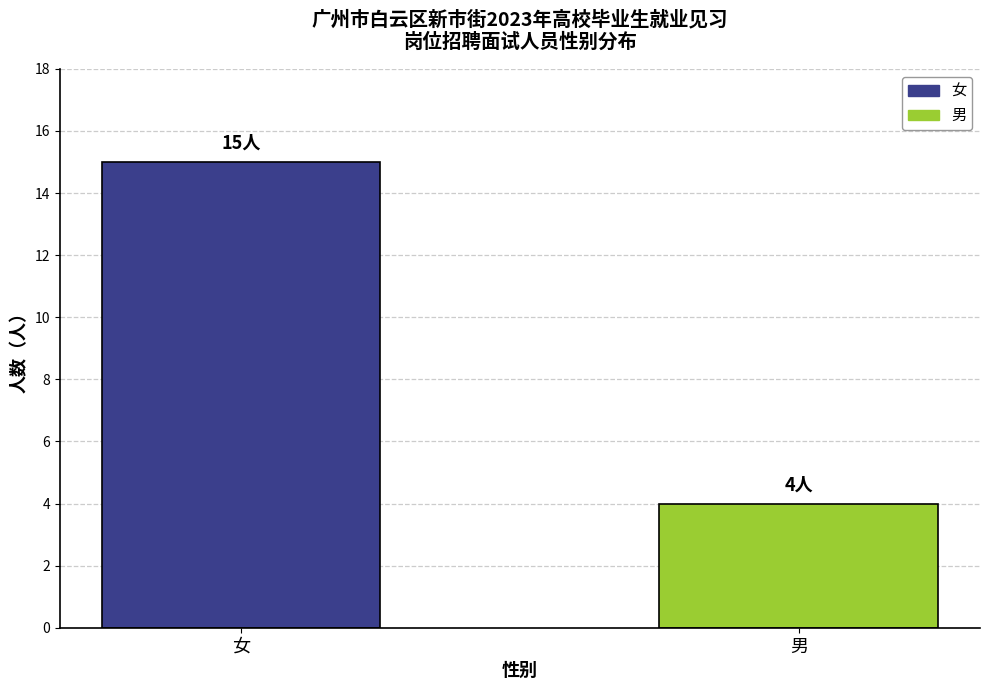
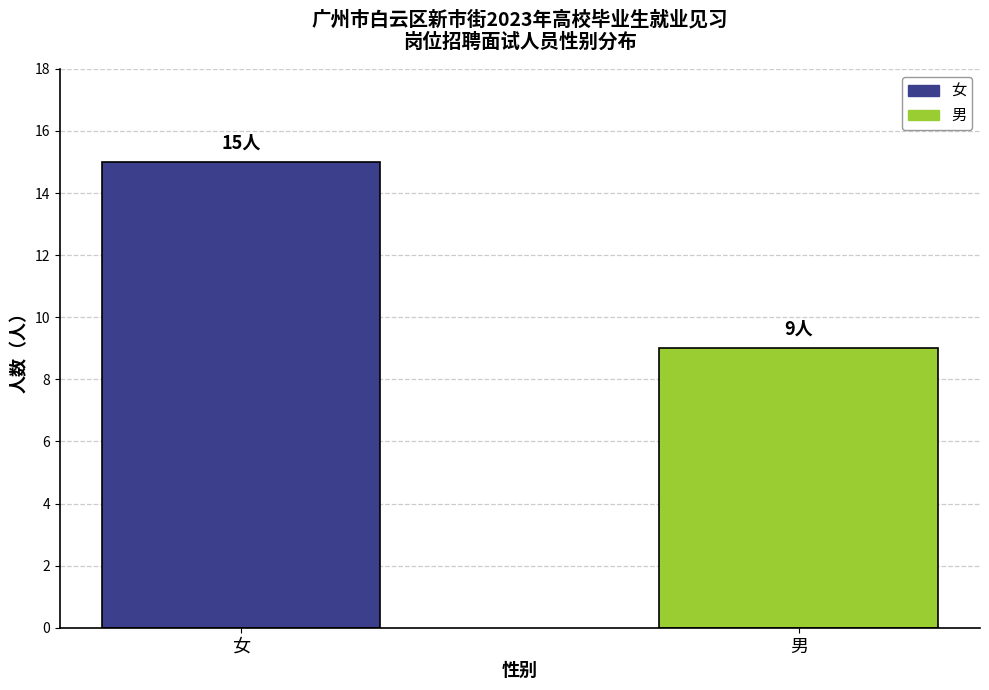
男: 4人 -> 9人
